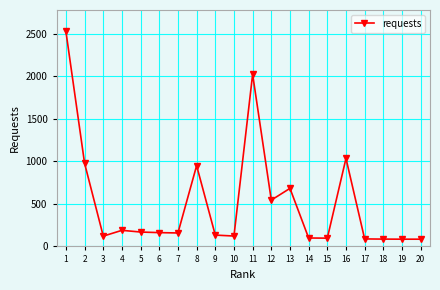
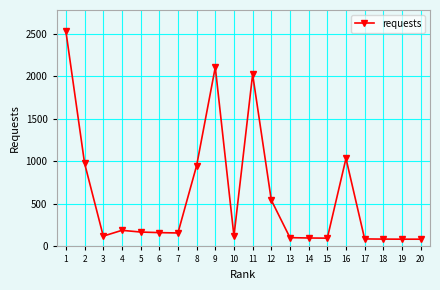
9: 100 -> 2100
13: 700 -> 100
